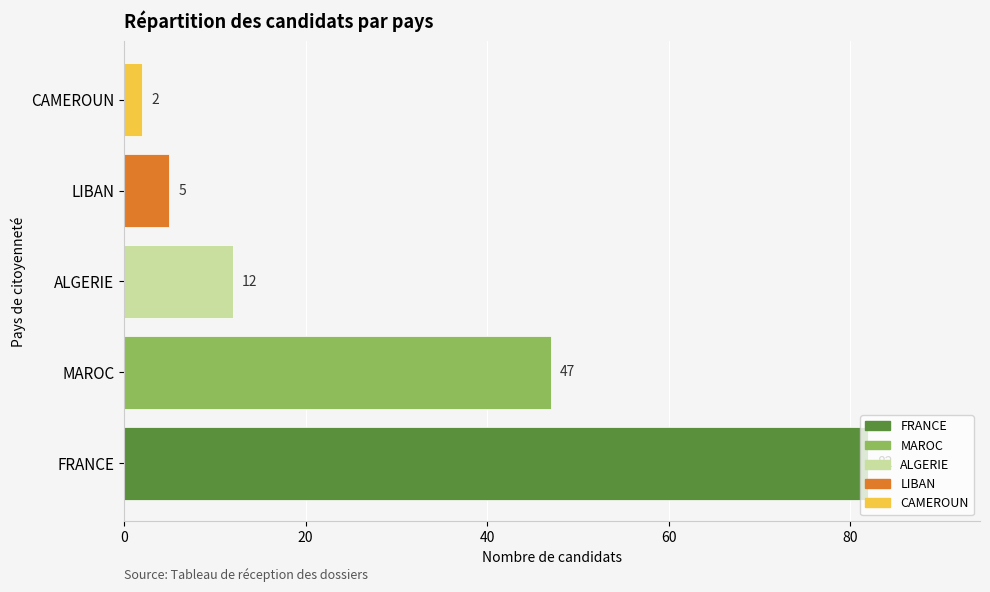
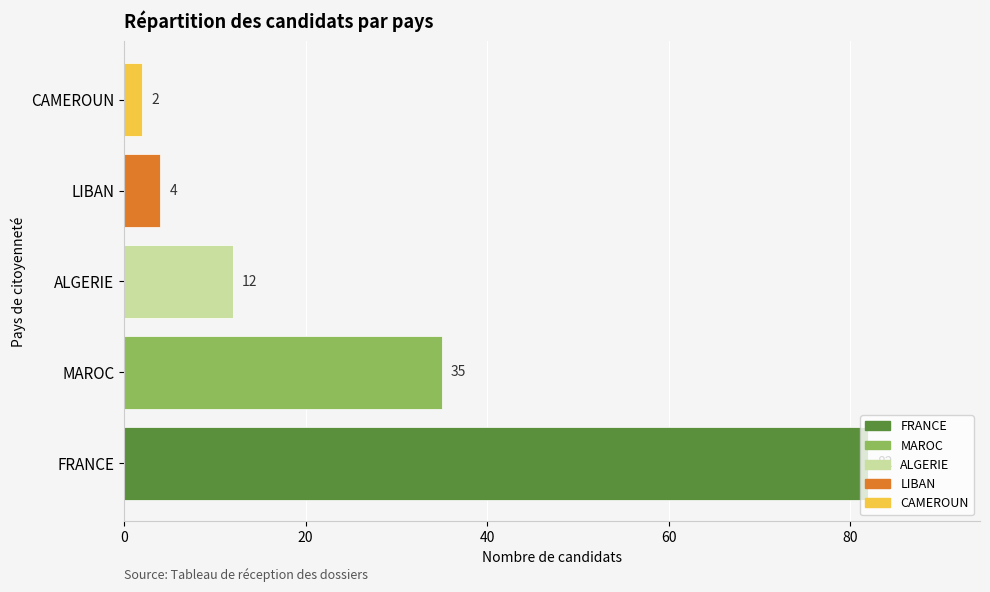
LIBAN: 5 -> 4
MAROC: 47 -> 35
